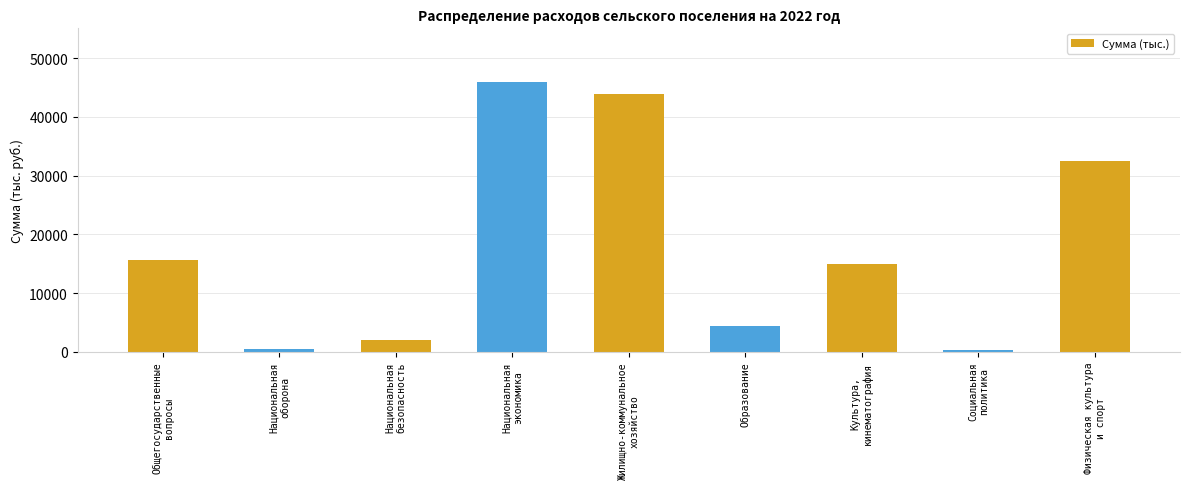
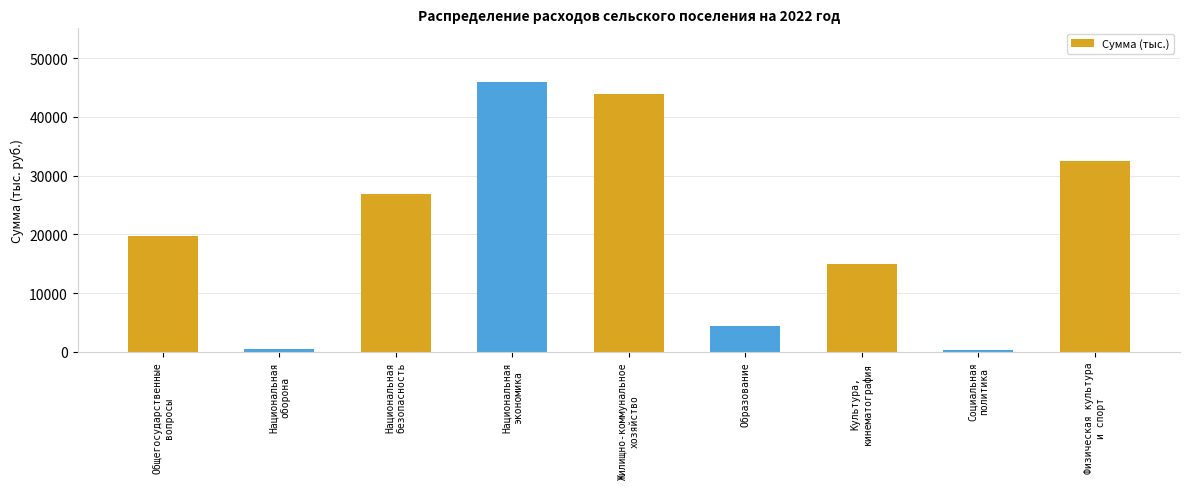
Общегосударственные вопросы: 16000 -> 20000
Национальная безопасность: 2000 -> 27000
